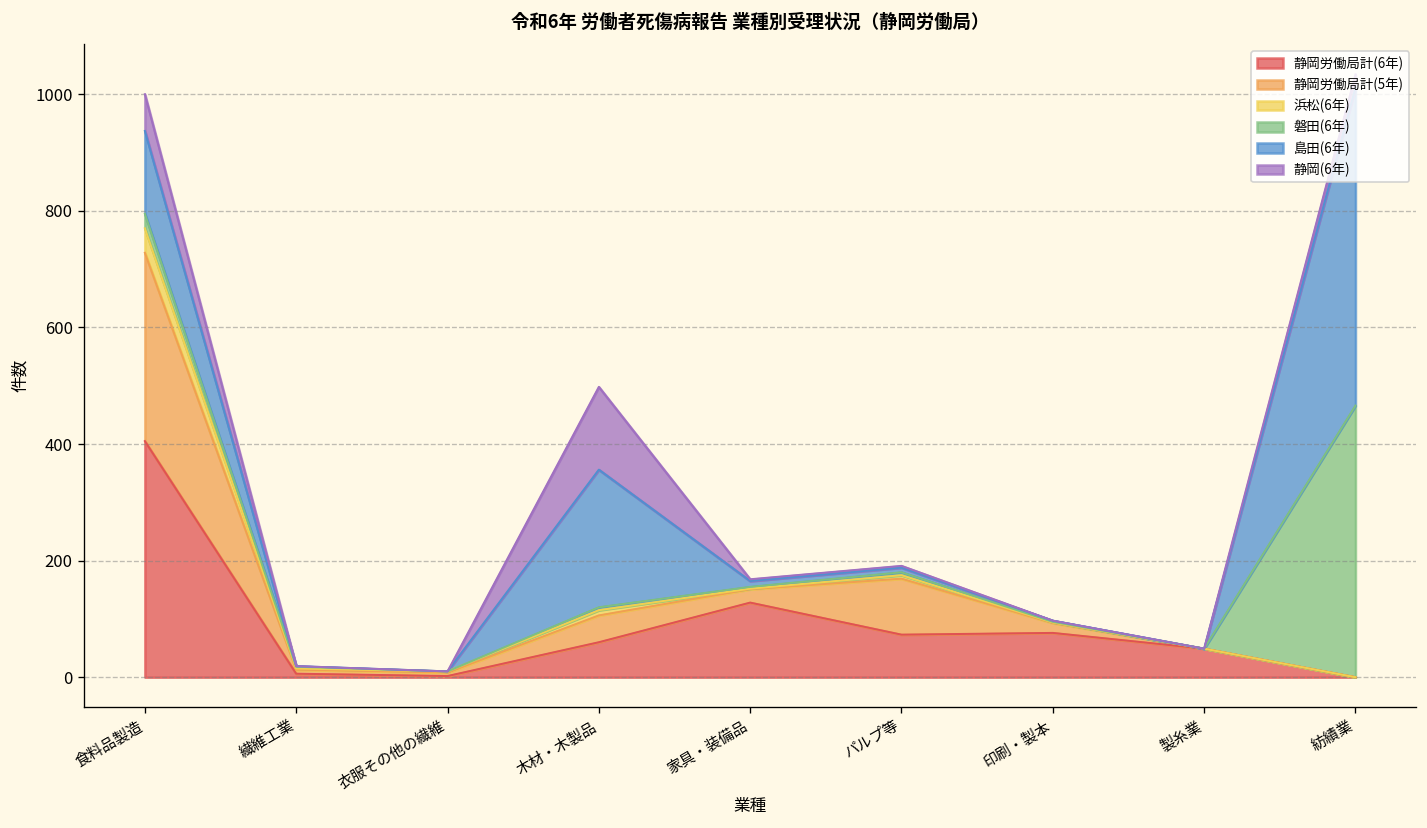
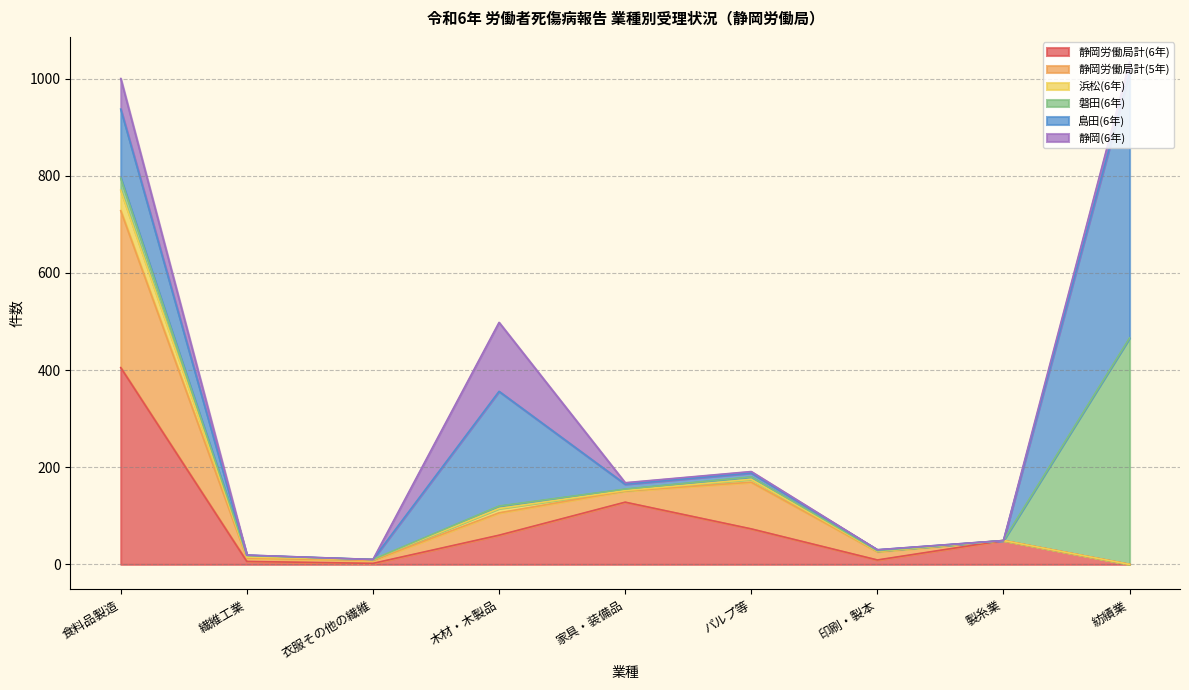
静岡労働局計(6年), 印刷・製本: 80 -> 10
